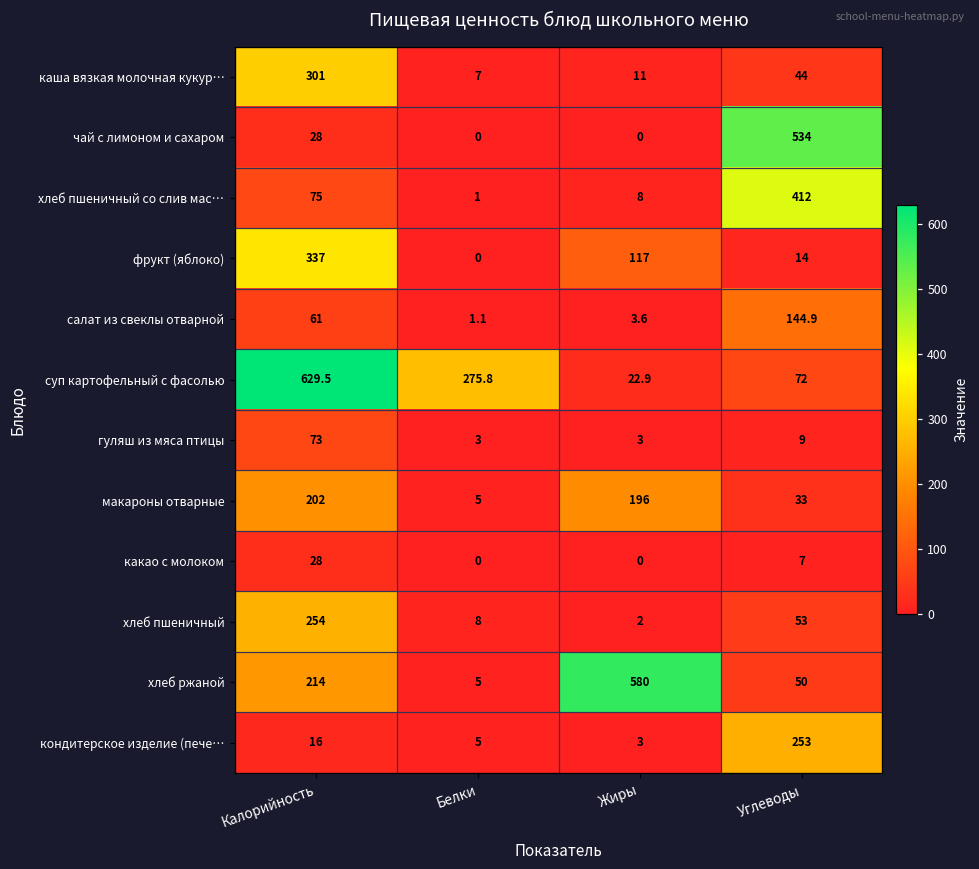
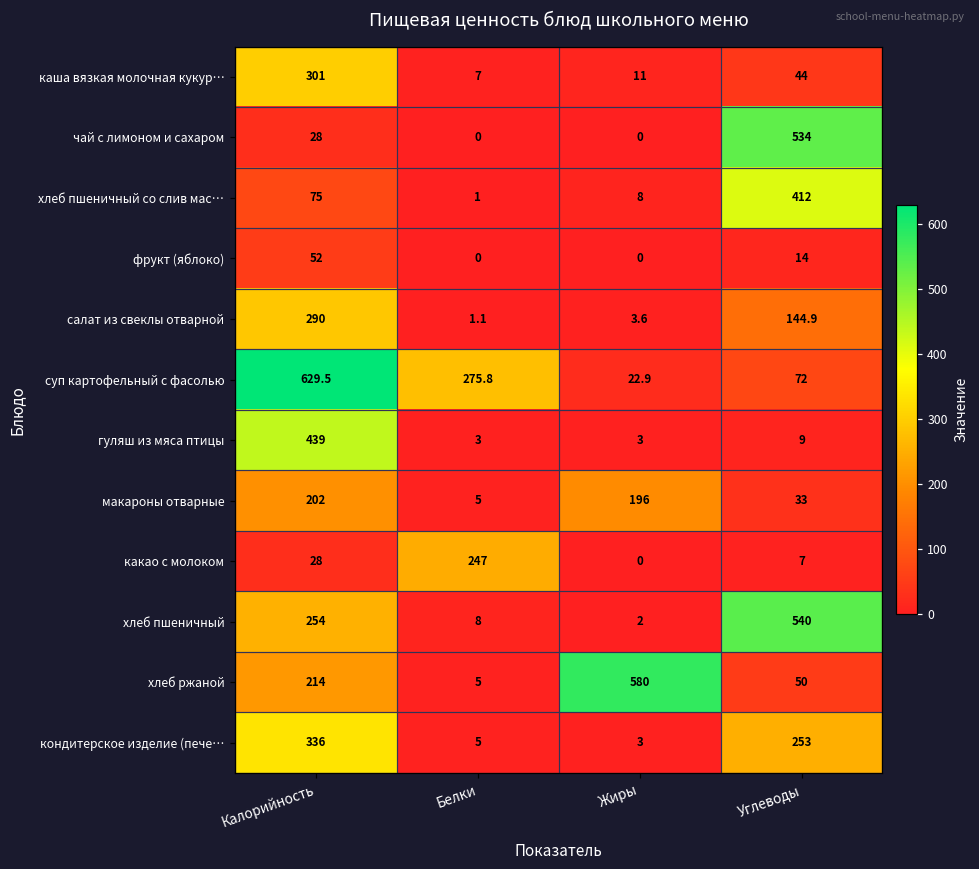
фрукт (яблоко), Калорийность: 337 -> 52
фрукт (яблоко), Жиры: 117 -> 0
салат из свеклы отварной, Калорийность: 61 -> 290
гуляш из мяса птицы, Калорийность: 73 -> 439
какао с молоком, Белки: 0 -> 247
хлеб пшеничный, Углеводы: 53 -> 540
кондитерское изделие (пече…, Калорийность: 16 -> 336
